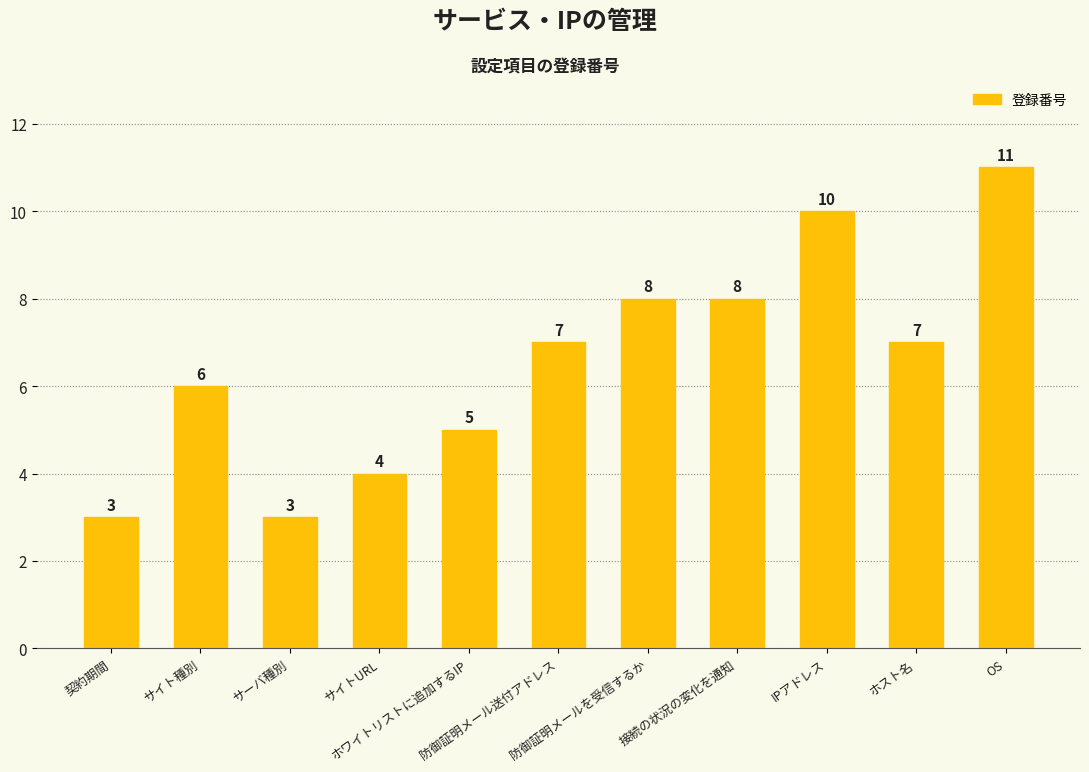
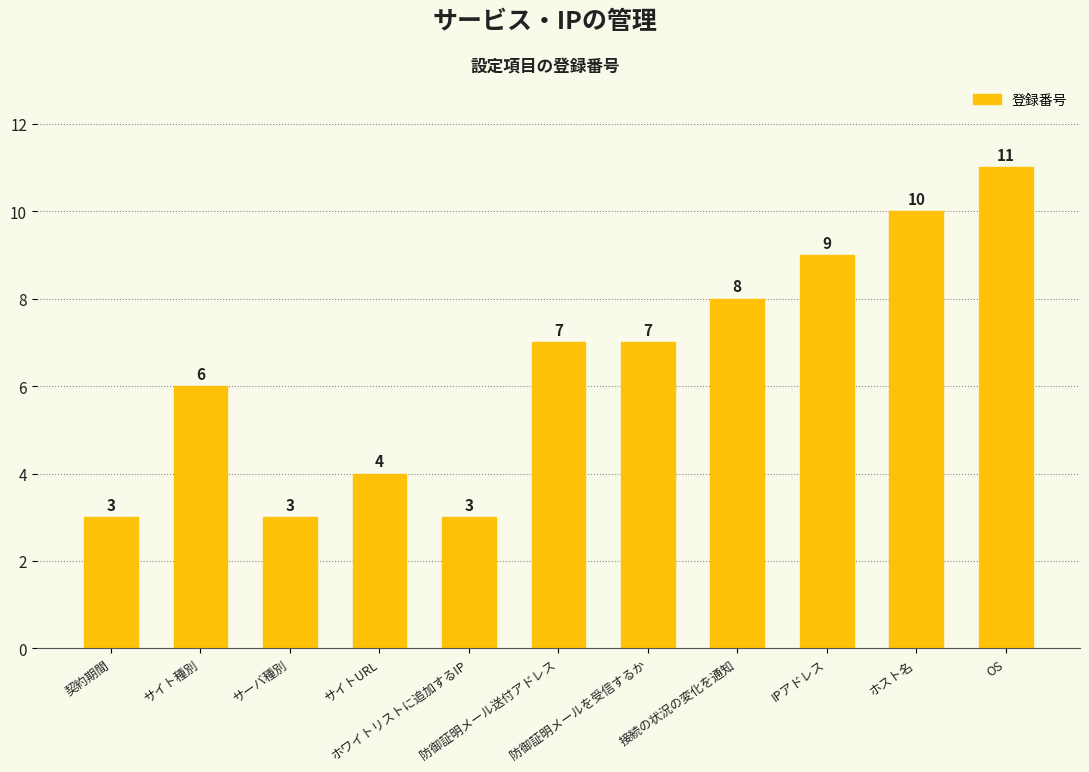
ホワイトリストに追加するIP: 5 -> 3
防御証明メールを受信するか: 8 -> 7
IPアドレス: 10 -> 9
ホスト名: 7 -> 10
